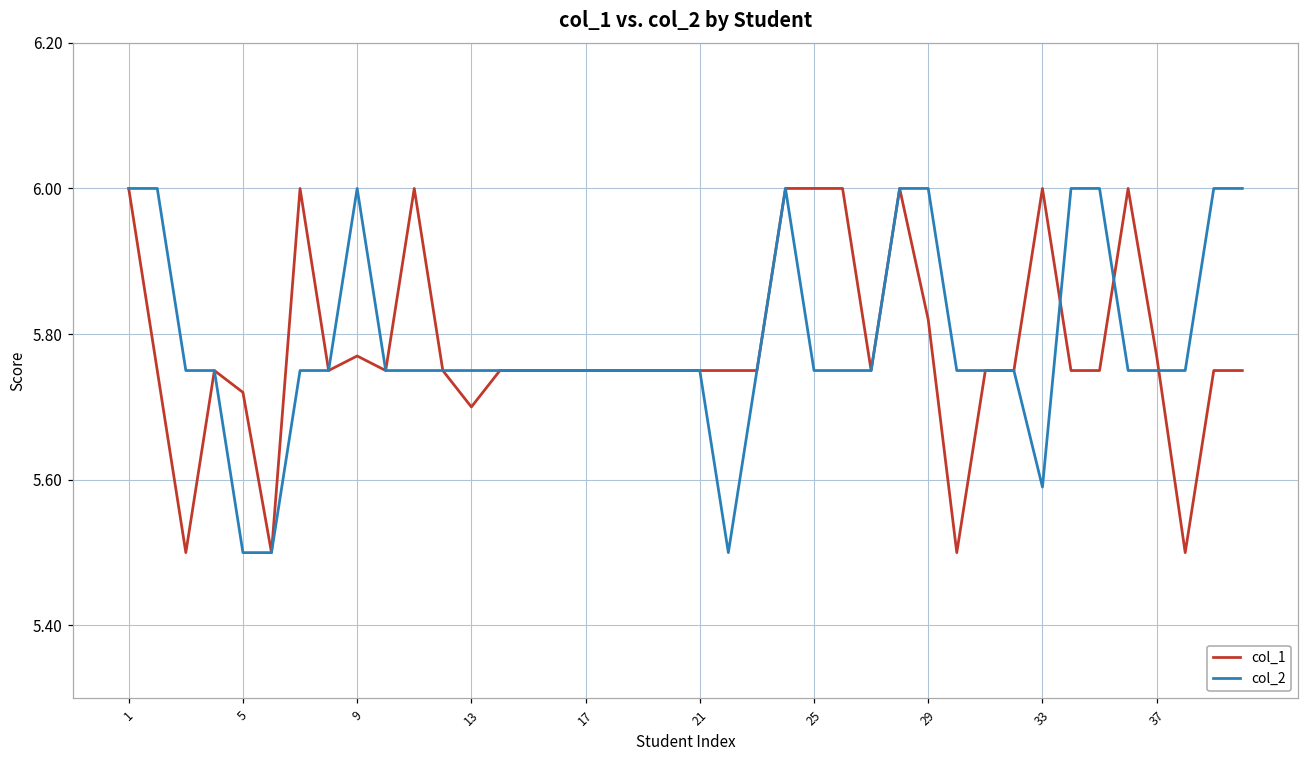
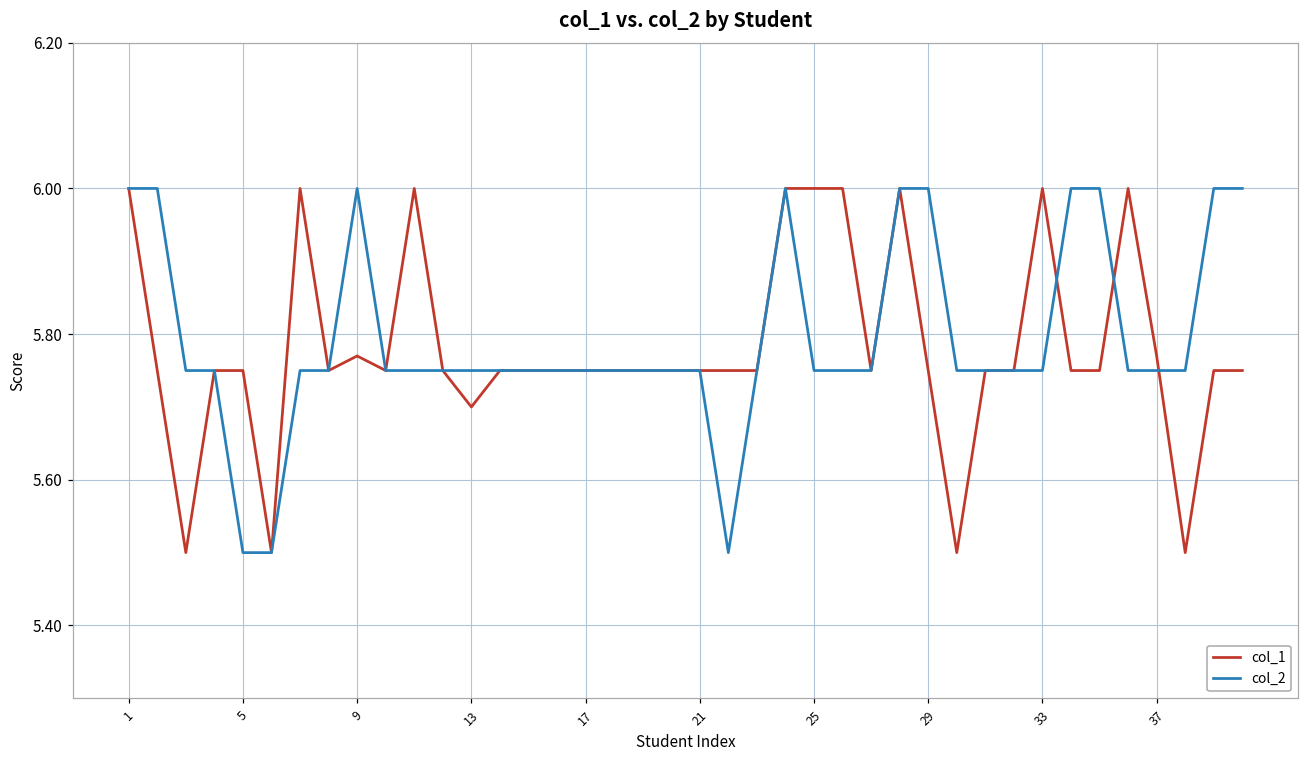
col_1, 5: 5.72 -> 5.75
col_1, 29: 5.82 -> 5.75
col_2, 33: 5.59 -> 5.75
